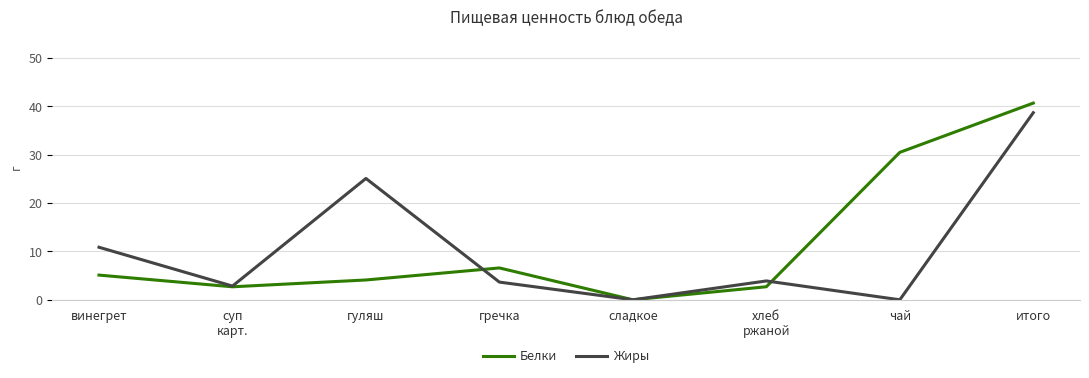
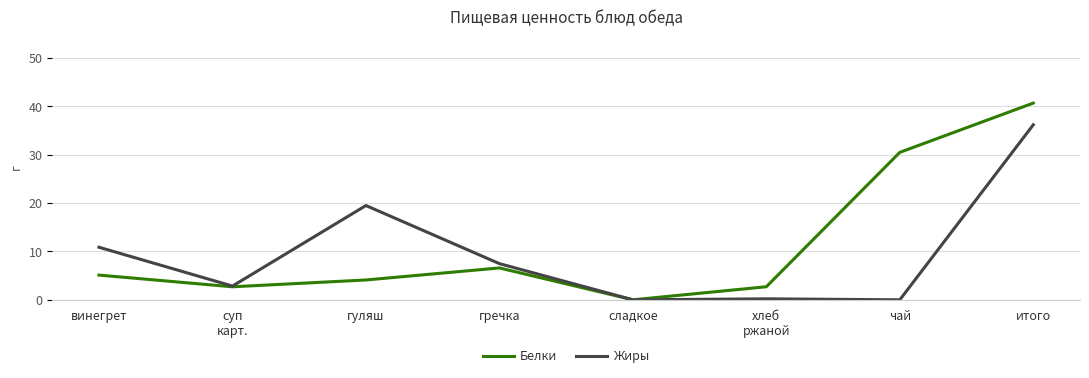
Жиры, гуляш: 25 -> 20
Жиры, гречка: 4 -> 7
Жиры, хлеб ржаной: 4 -> 0
Жиры, итого: 39 -> 36
